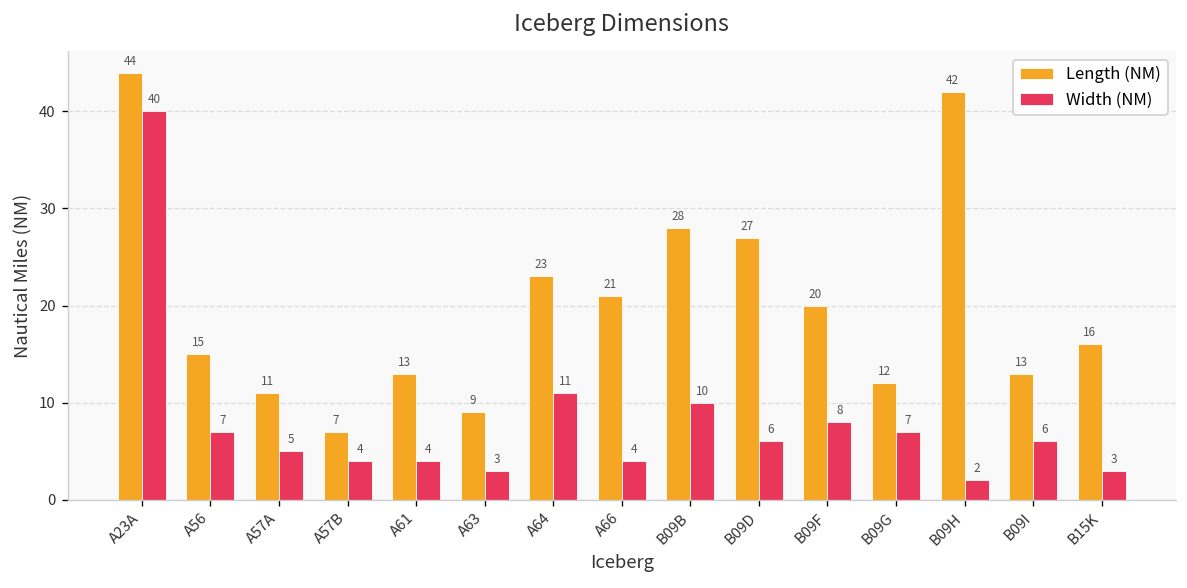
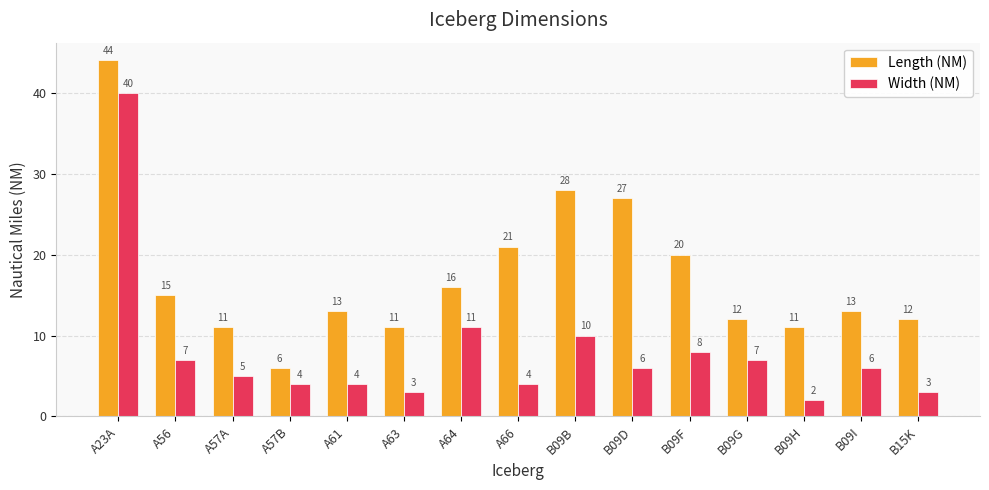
Length (NM), A57B: 7 -> 6
Length (NM), A63: 9 -> 11
Length (NM), A64: 23 -> 16
Length (NM), B09H: 42 -> 11
Length (NM), B15K: 16 -> 12
